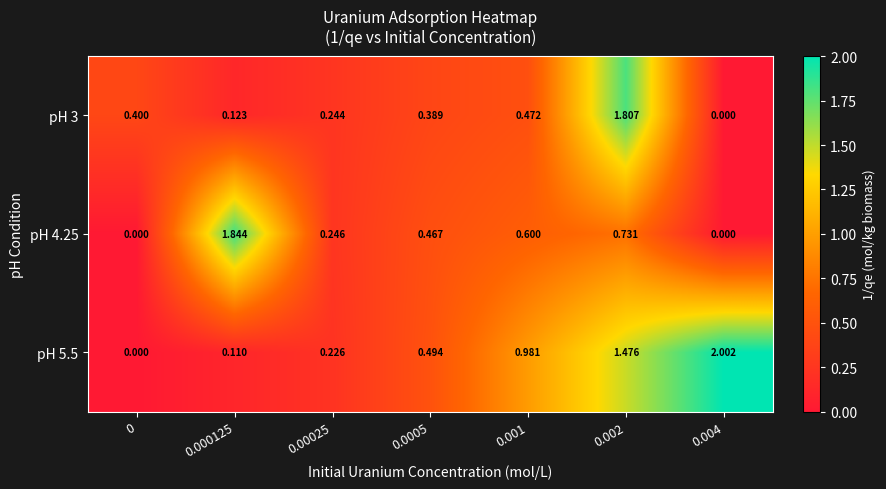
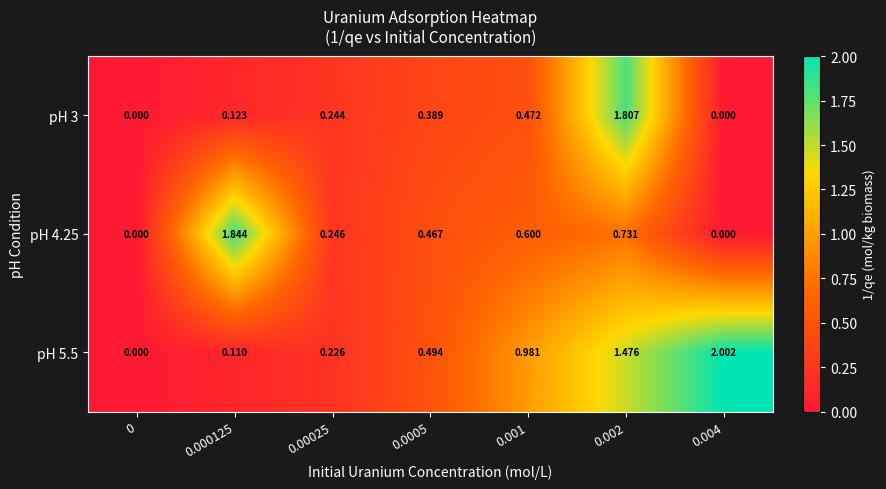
pH 3, 0: 0.400 -> 0.000
